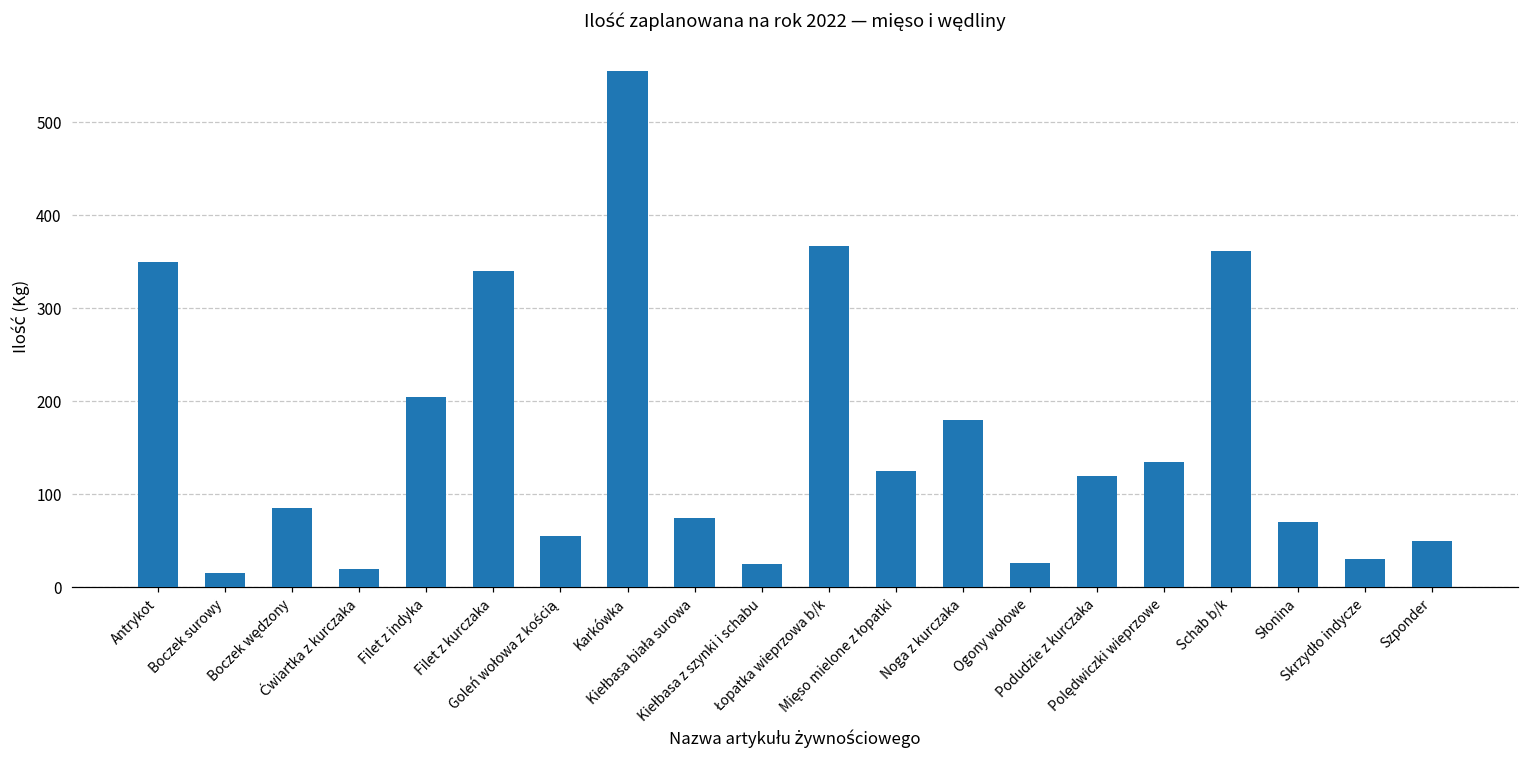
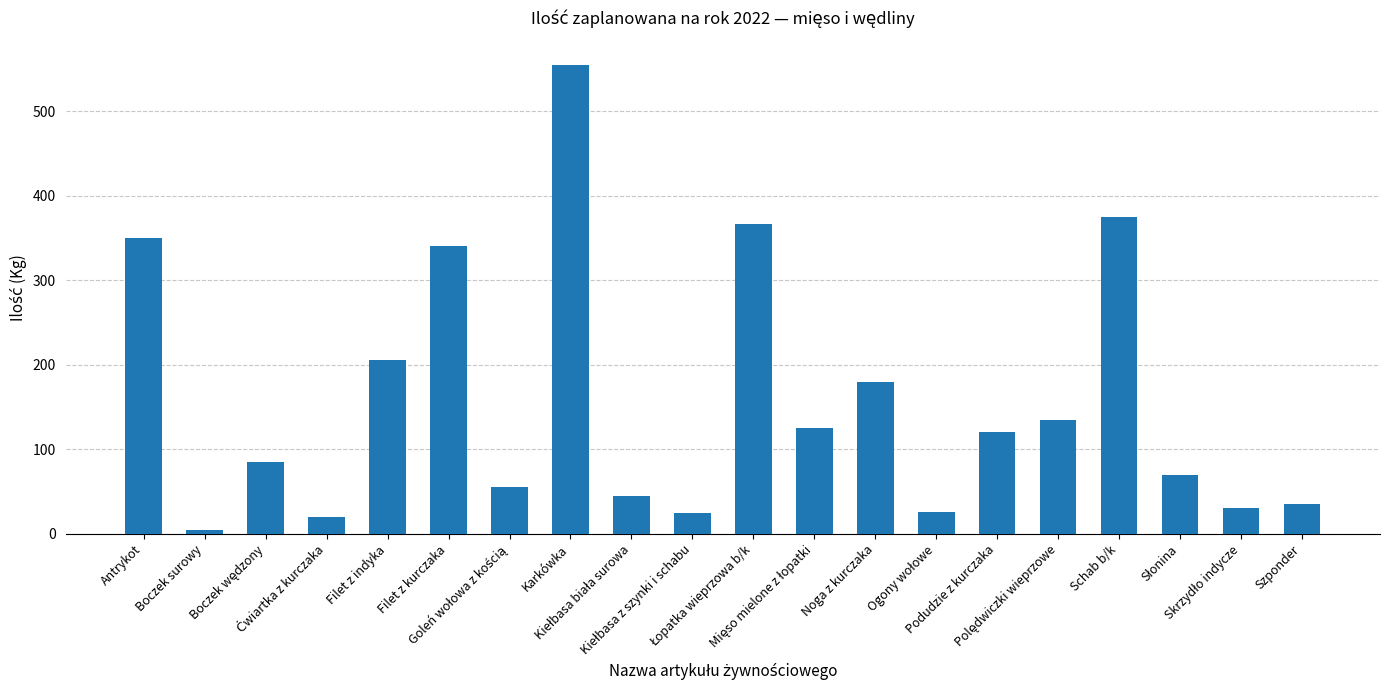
Boczek surowy: 20 -> 10
Kiełbasa biała surowa: 70 -> 50
Schab b/k: 360 -> 380
Szponder: 50 -> 40
